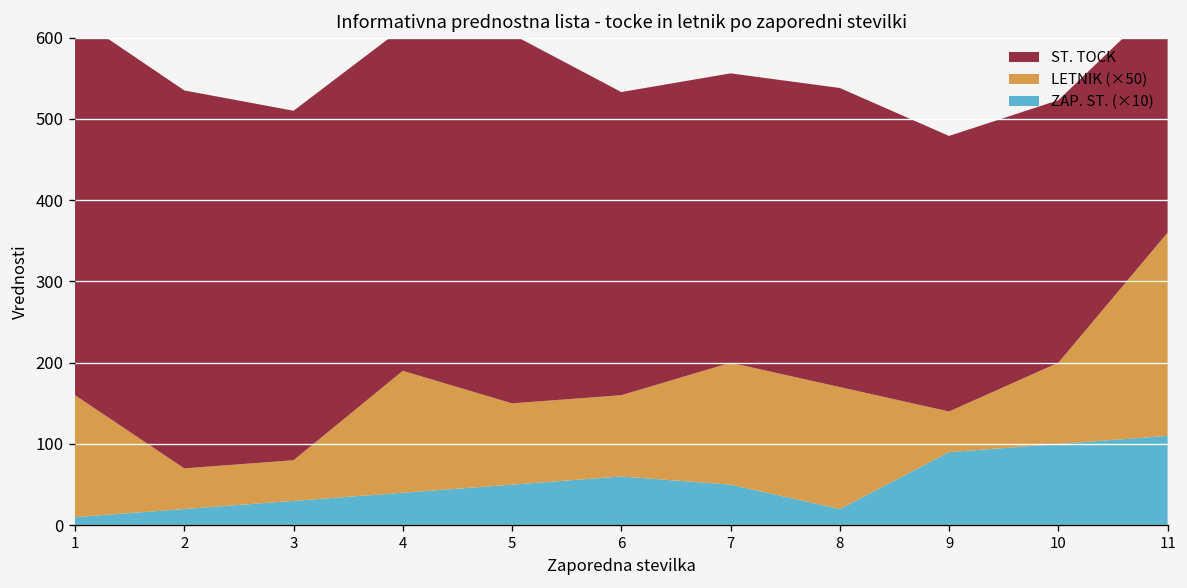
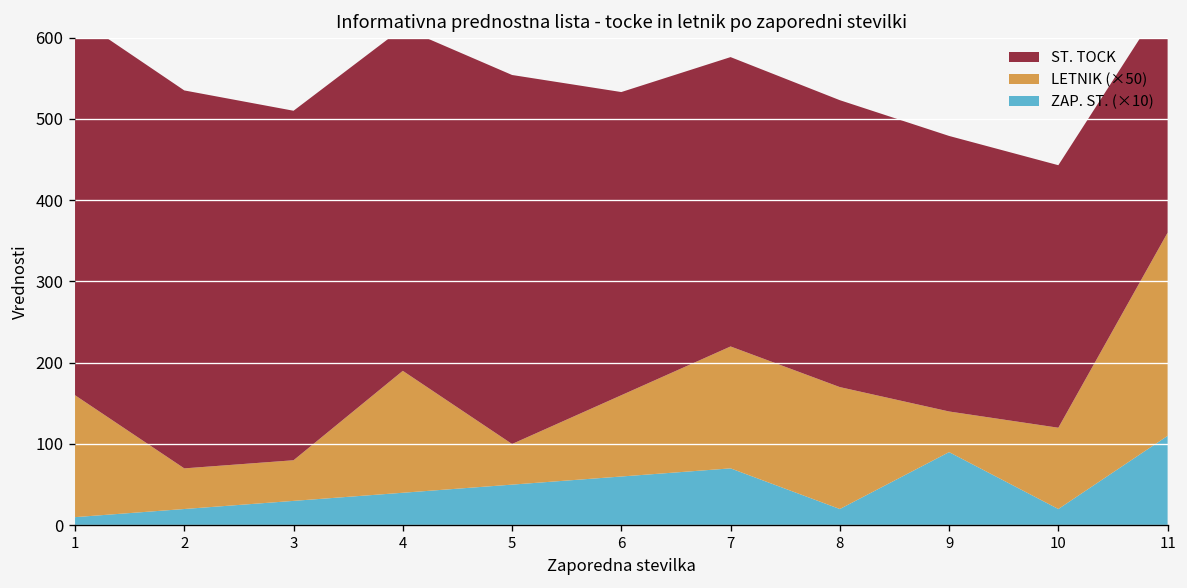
LETNIK (×50), 5: 100 -> 50
ZAP. ST. (×10), 7: 50 -> 70
ST. TOCK, 8: 370 -> 350
ZAP. ST. (×10), 10: 100 -> 20
